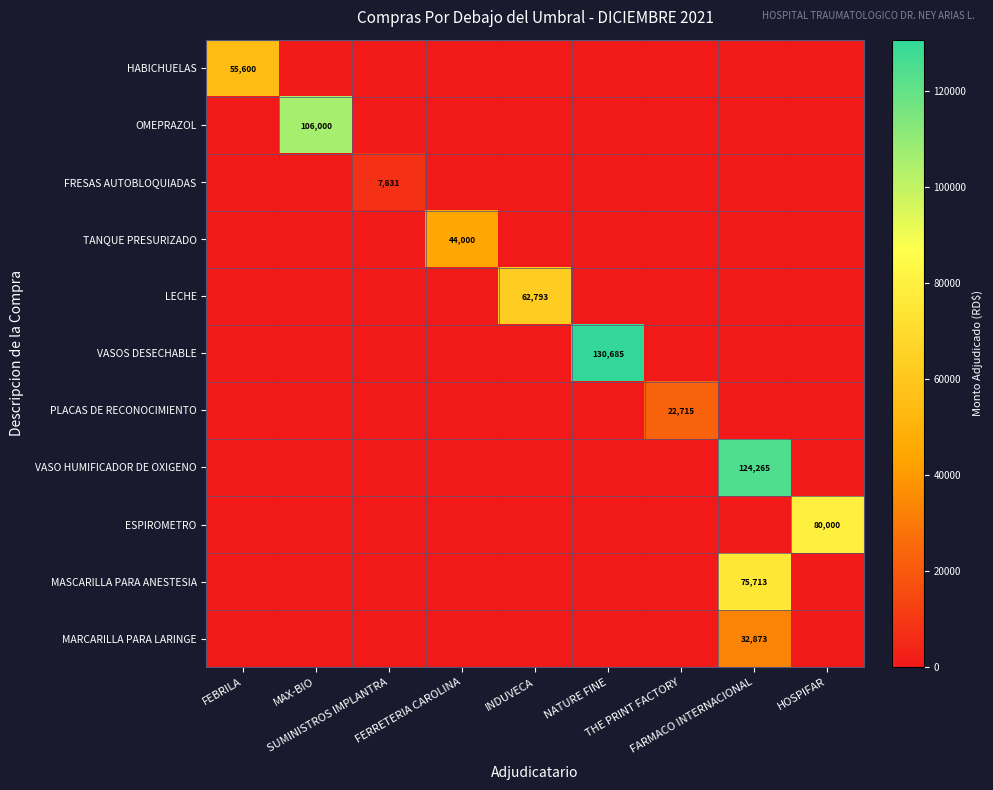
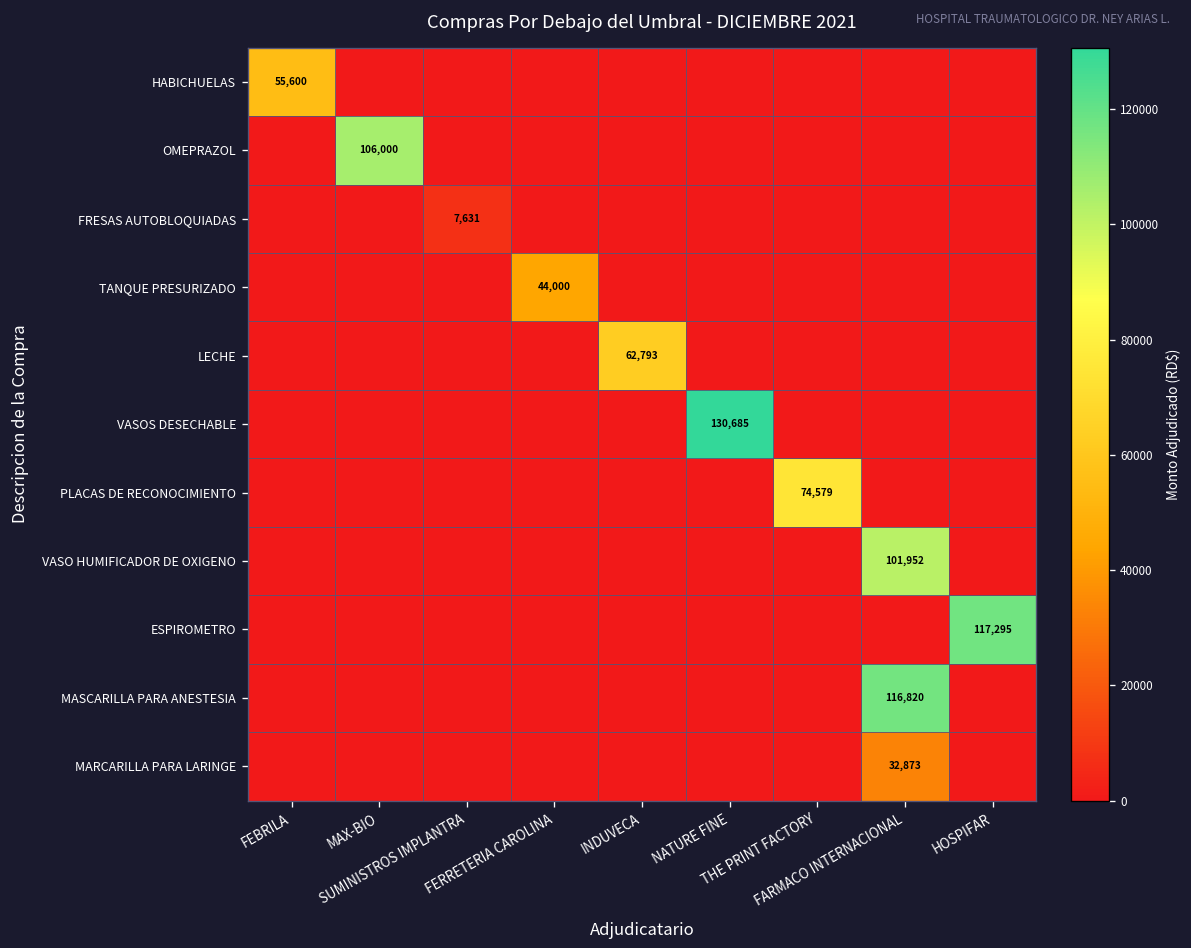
PLACAS DE RECONOCIMIENTO, THE PRINT FACTORY: 22,715 -> 74,579
VASO HUMIFICADOR DE OXIGENO, FARMACO INTERNACIONAL: 124,265 -> 101,952
ESPIROMETRO, HOSPIFAR: 80,000 -> 117,295
MASCARILLA PARA ANESTESIA, FARMACO INTERNACIONAL: 75,713 -> 116,820
